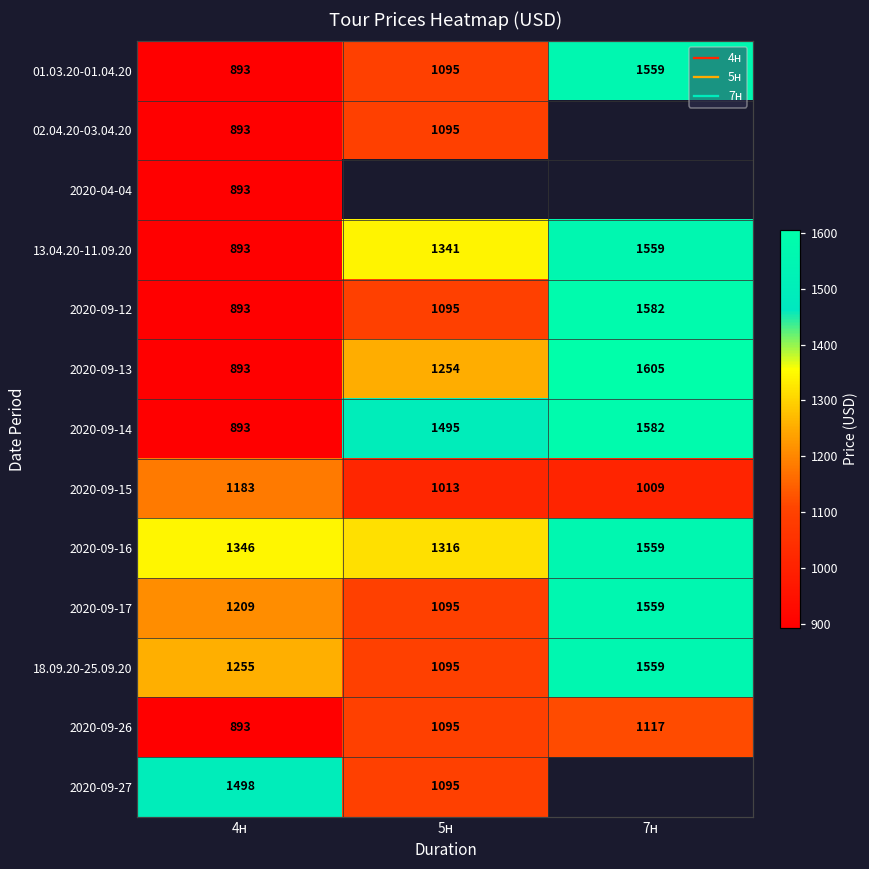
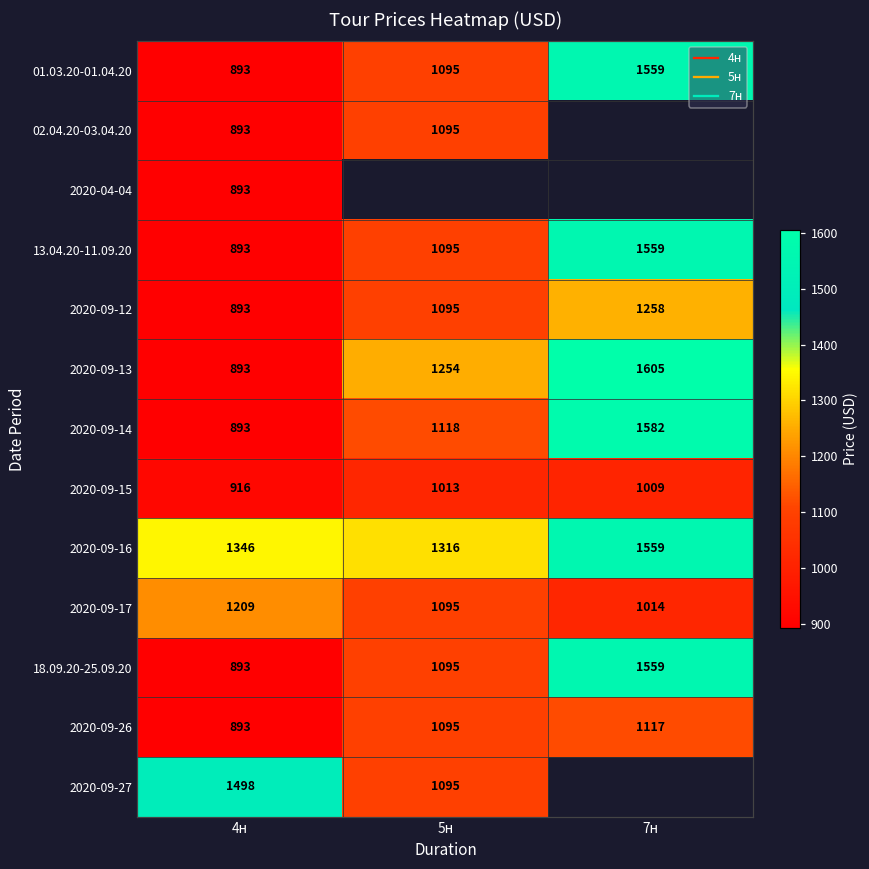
13.04.20-11.09.20, 5н: 1341 -> 1095
2020-09-12, 7н: 1582 -> 1258
2020-09-14, 5н: 1495 -> 1118
2020-09-15, 4н: 1183 -> 916
2020-09-17, 7н: 1559 -> 1014
18.09.20-25.09.20, 4н: 1255 -> 893
